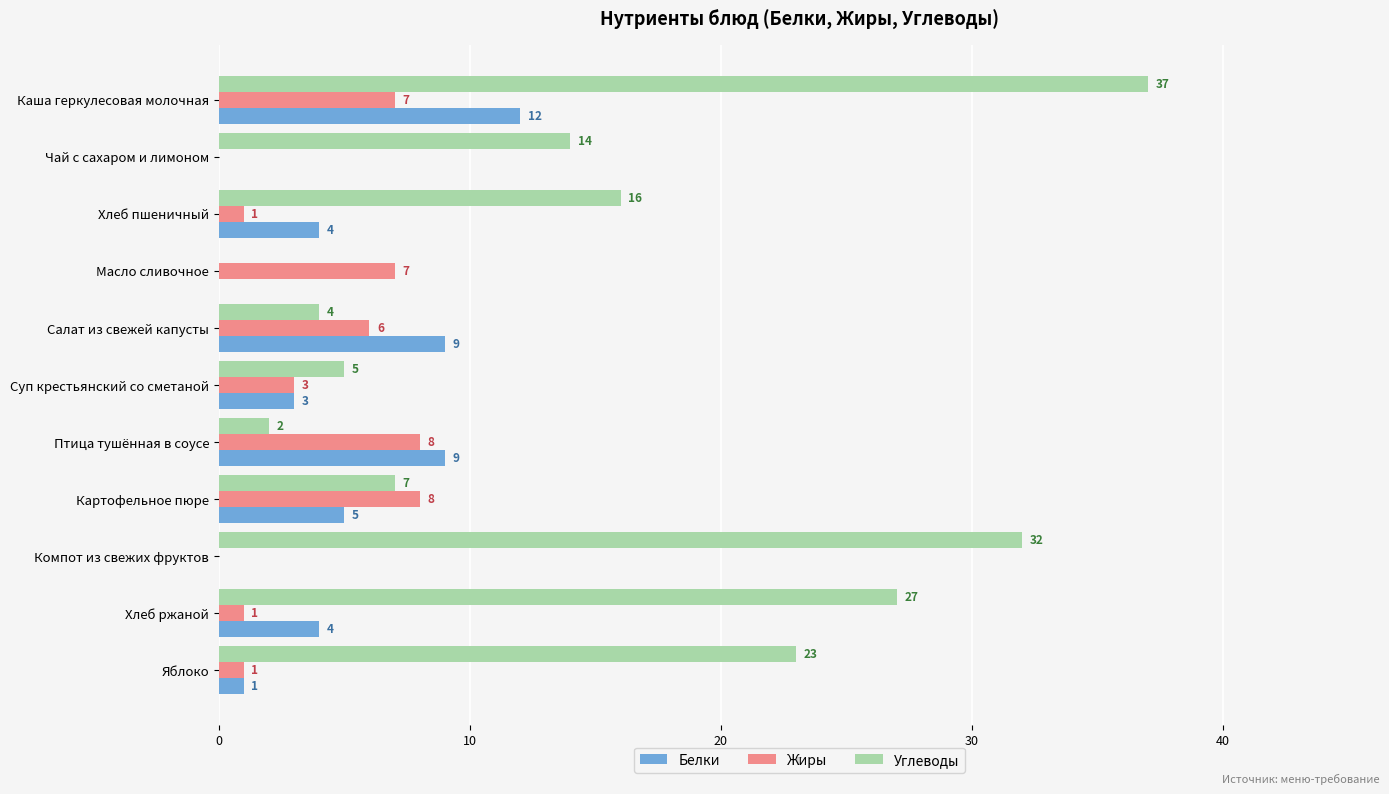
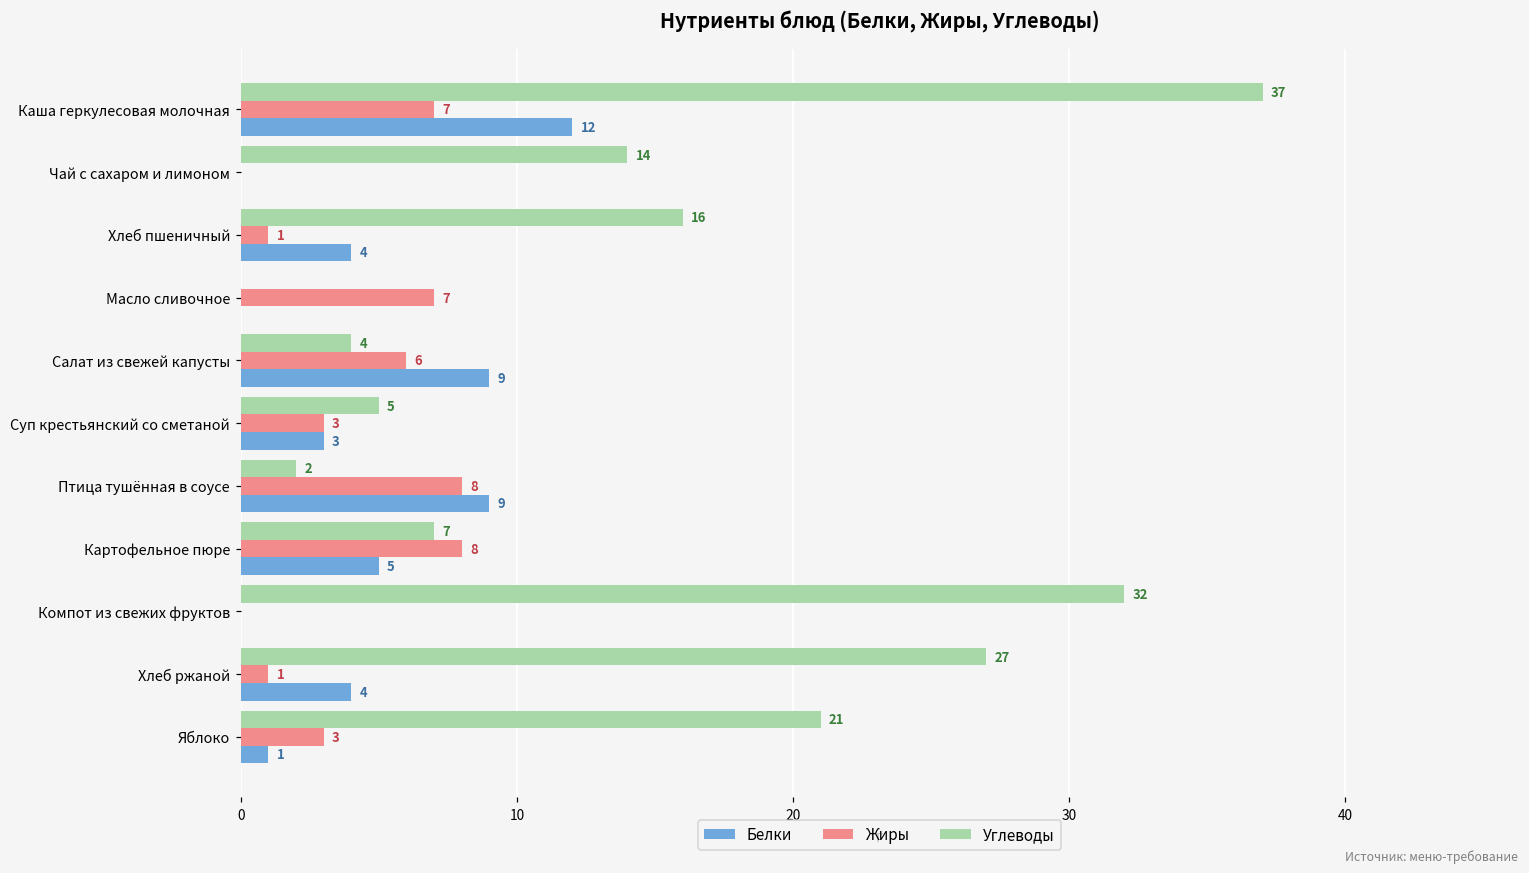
Углеводы, Яблоко: 23 -> 21
Жиры, Яблоко: 1 -> 3
